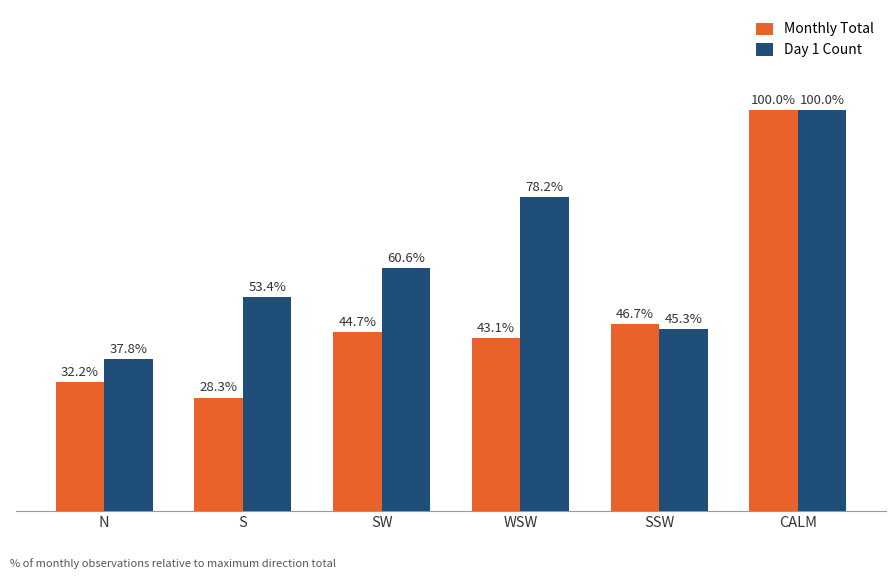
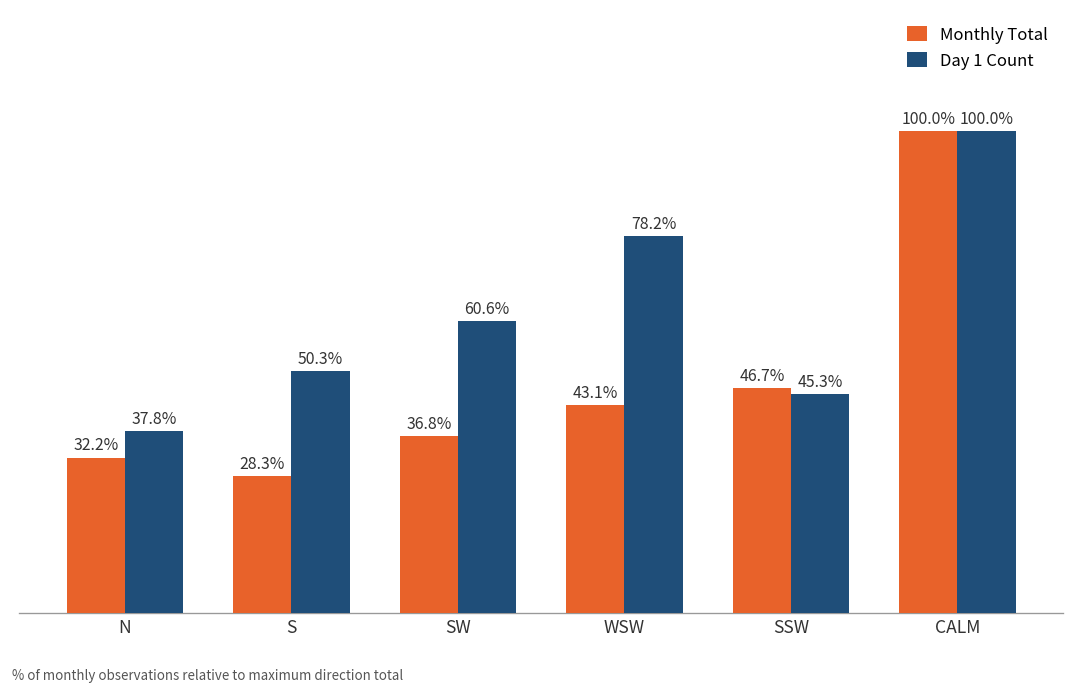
Day 1 Count, S: 53.4% -> 50.3%
Monthly Total, SW: 44.7% -> 36.8%
